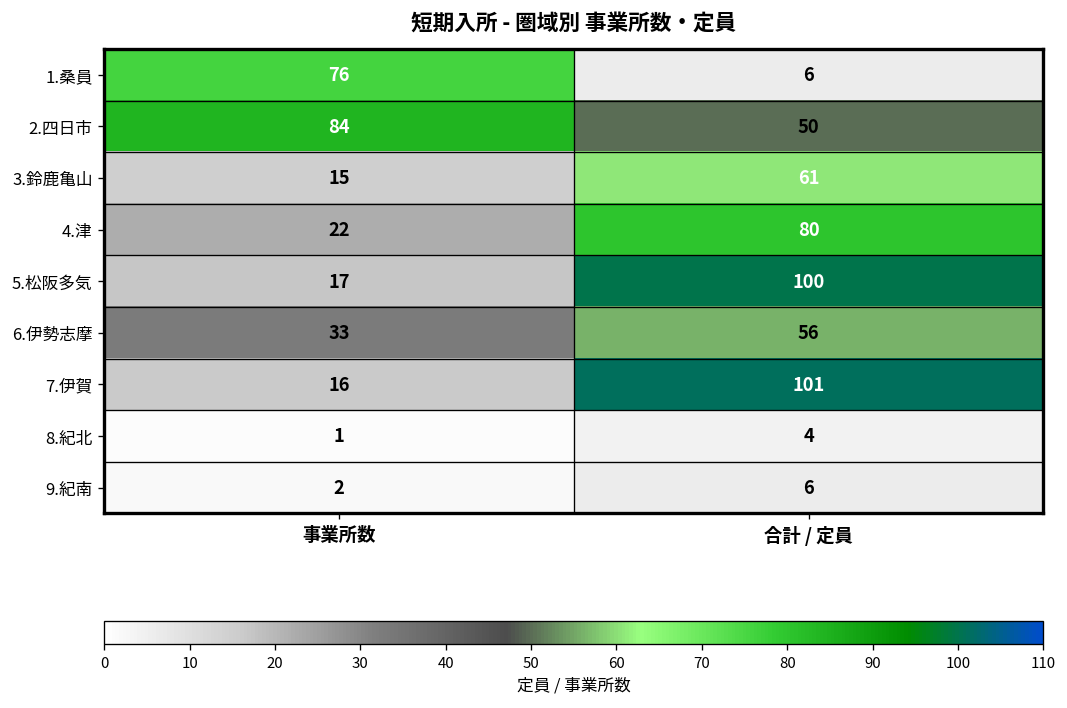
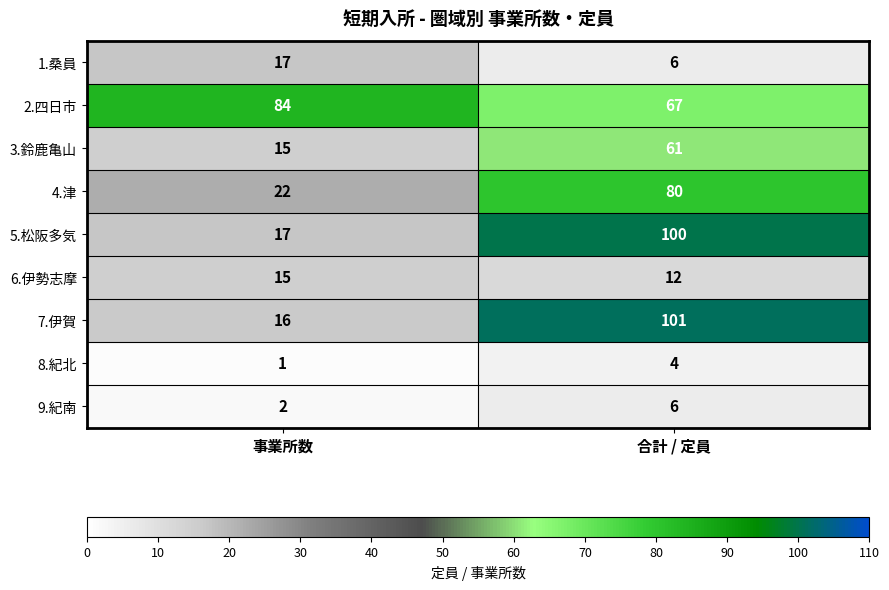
1.桑員, 事業所数: 76 -> 17
2.四日市, 合計 / 定員: 50 -> 67
6.伊勢志摩, 事業所数: 33 -> 15
6.伊勢志摩, 合計 / 定員: 56 -> 12
